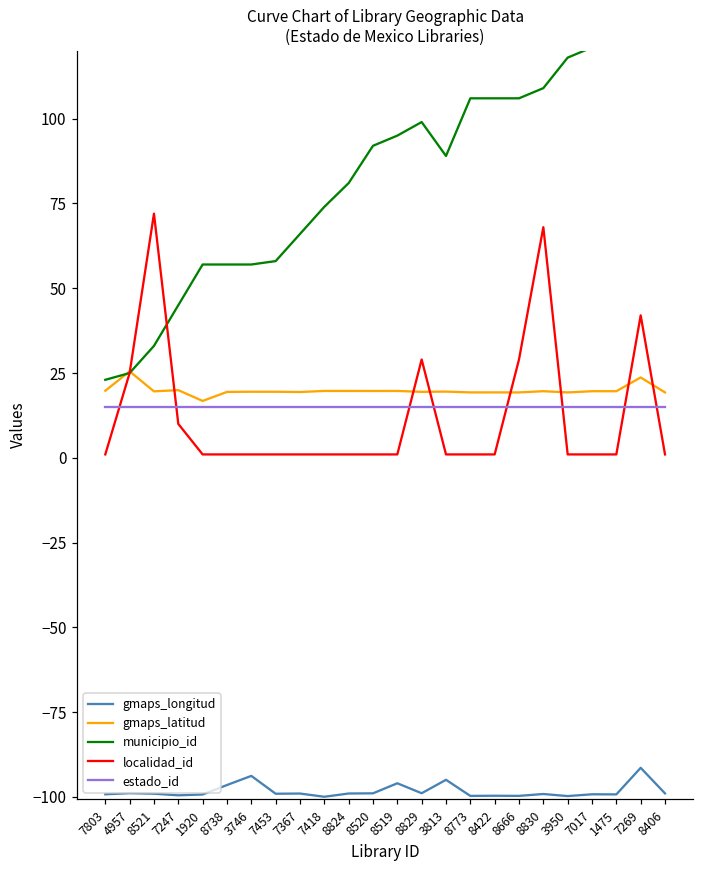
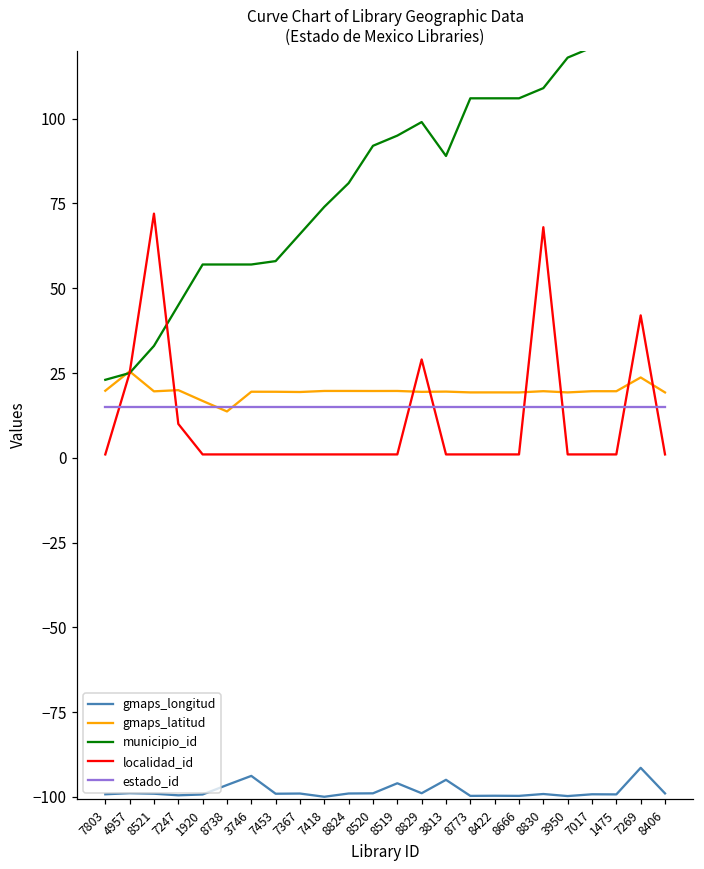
gmaps_latitud, 8738: 19 -> 14
localidad_id, 8666: 29 -> 1
